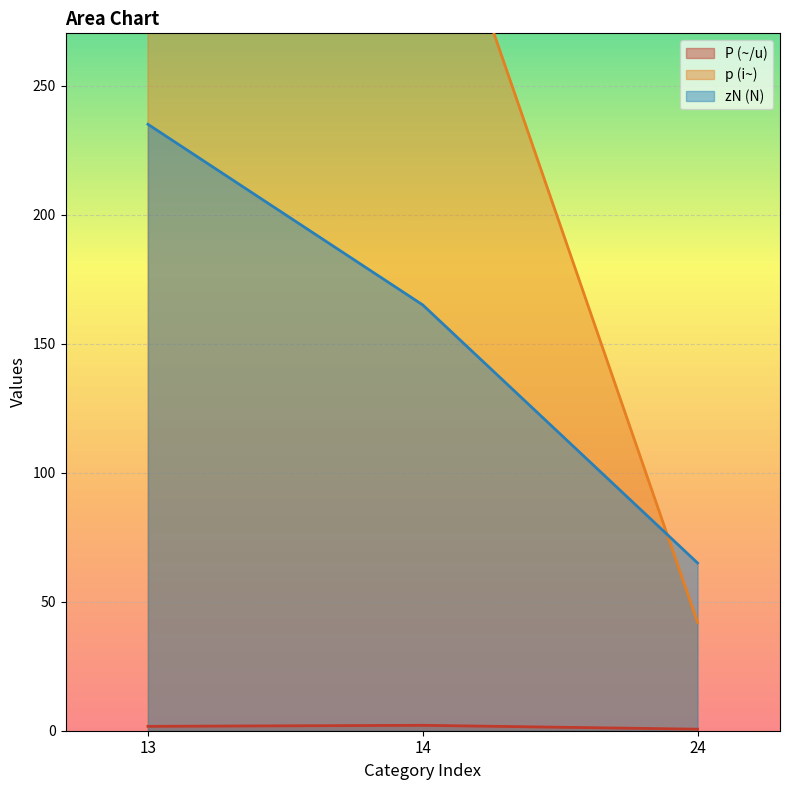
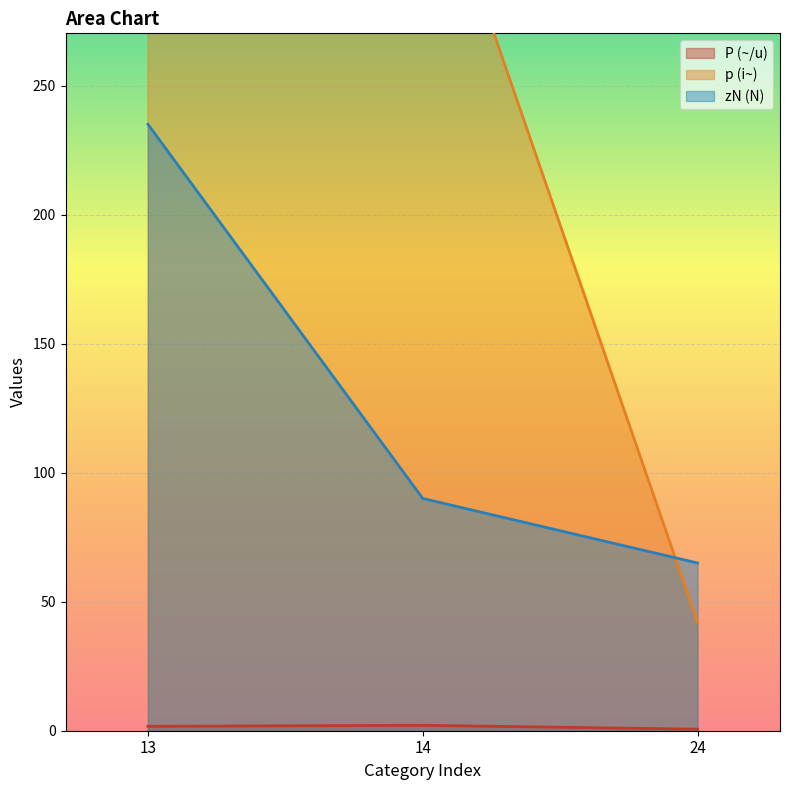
zN (N), 14: 165 -> 90
